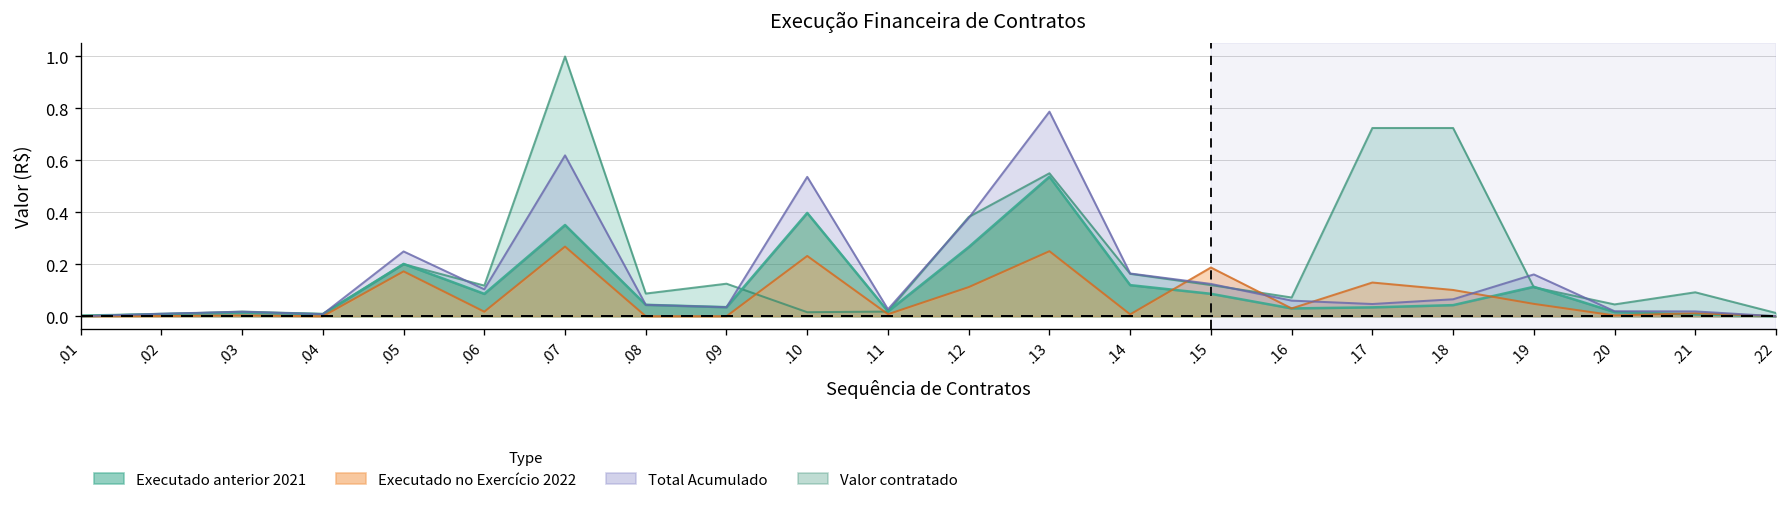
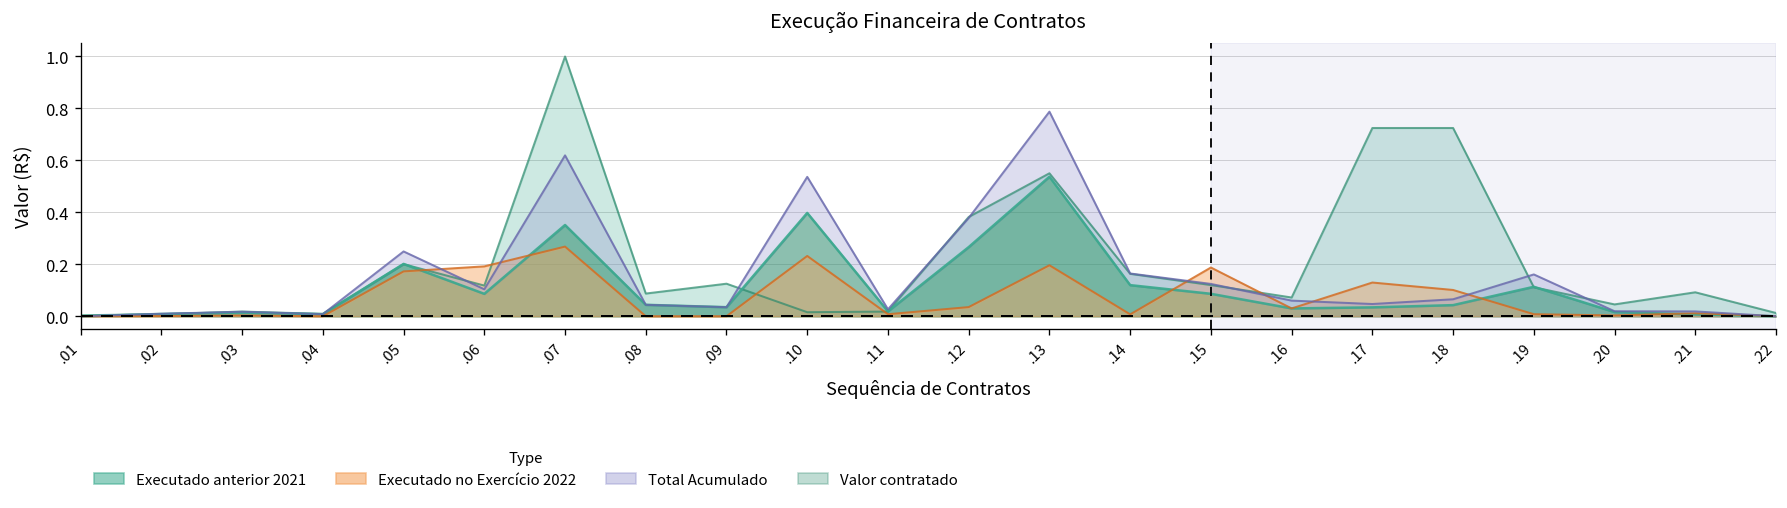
Executado no Exercício 2022, .06: 0.02 -> 0.19
Executado no Exercício 2022, .12: 0.11 -> 0.04
Executado no Exercício 2022, .13: 0.25 -> 0.20
Executado no Exercício 2022, .19: 0.05 -> 0.01
